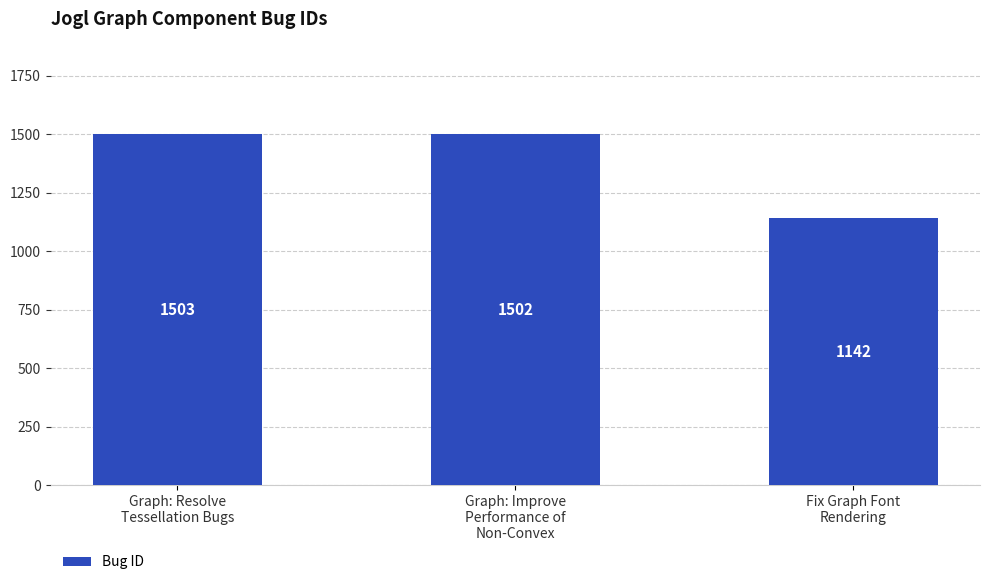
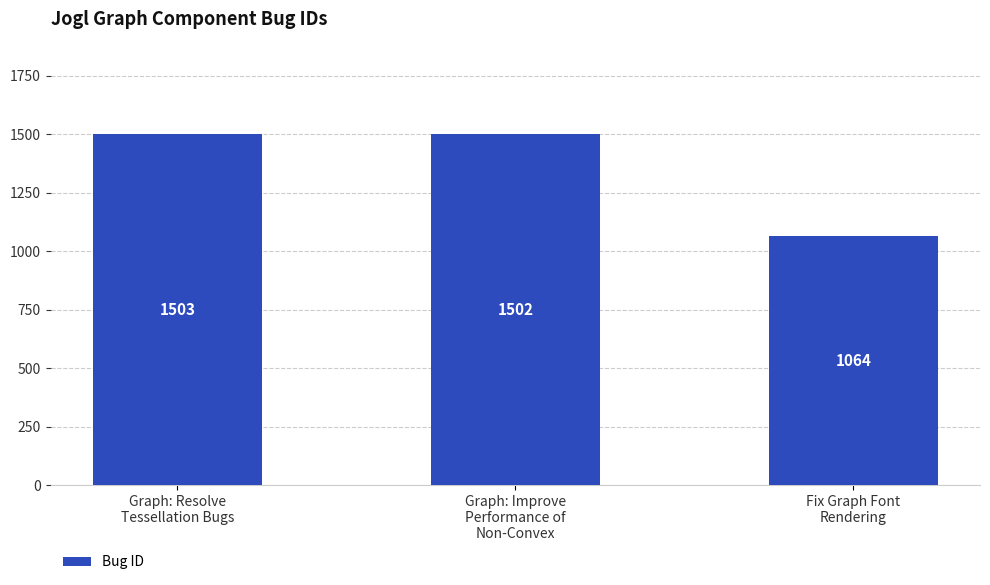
Fix Graph Font Rendering: 1142 -> 1064
